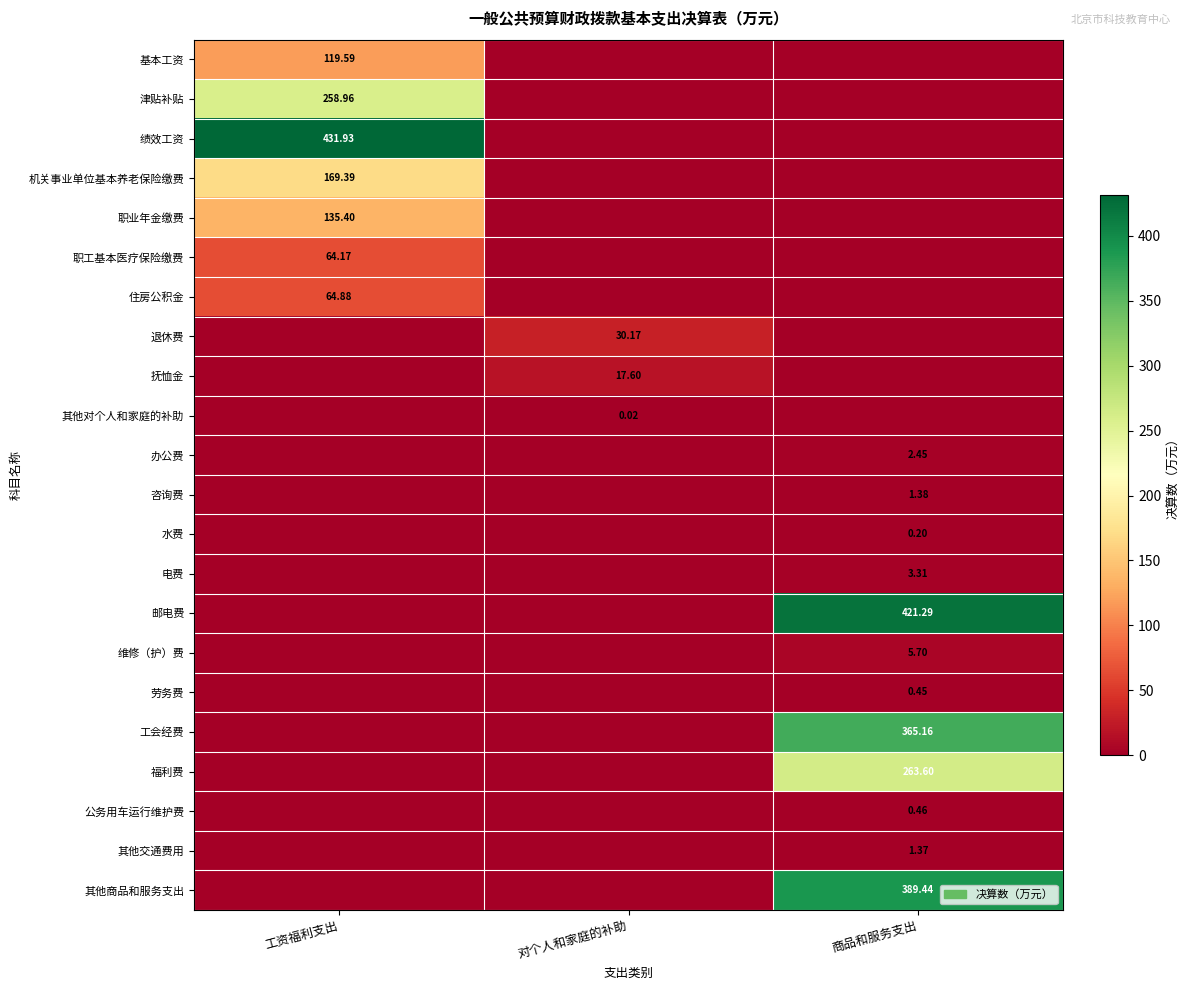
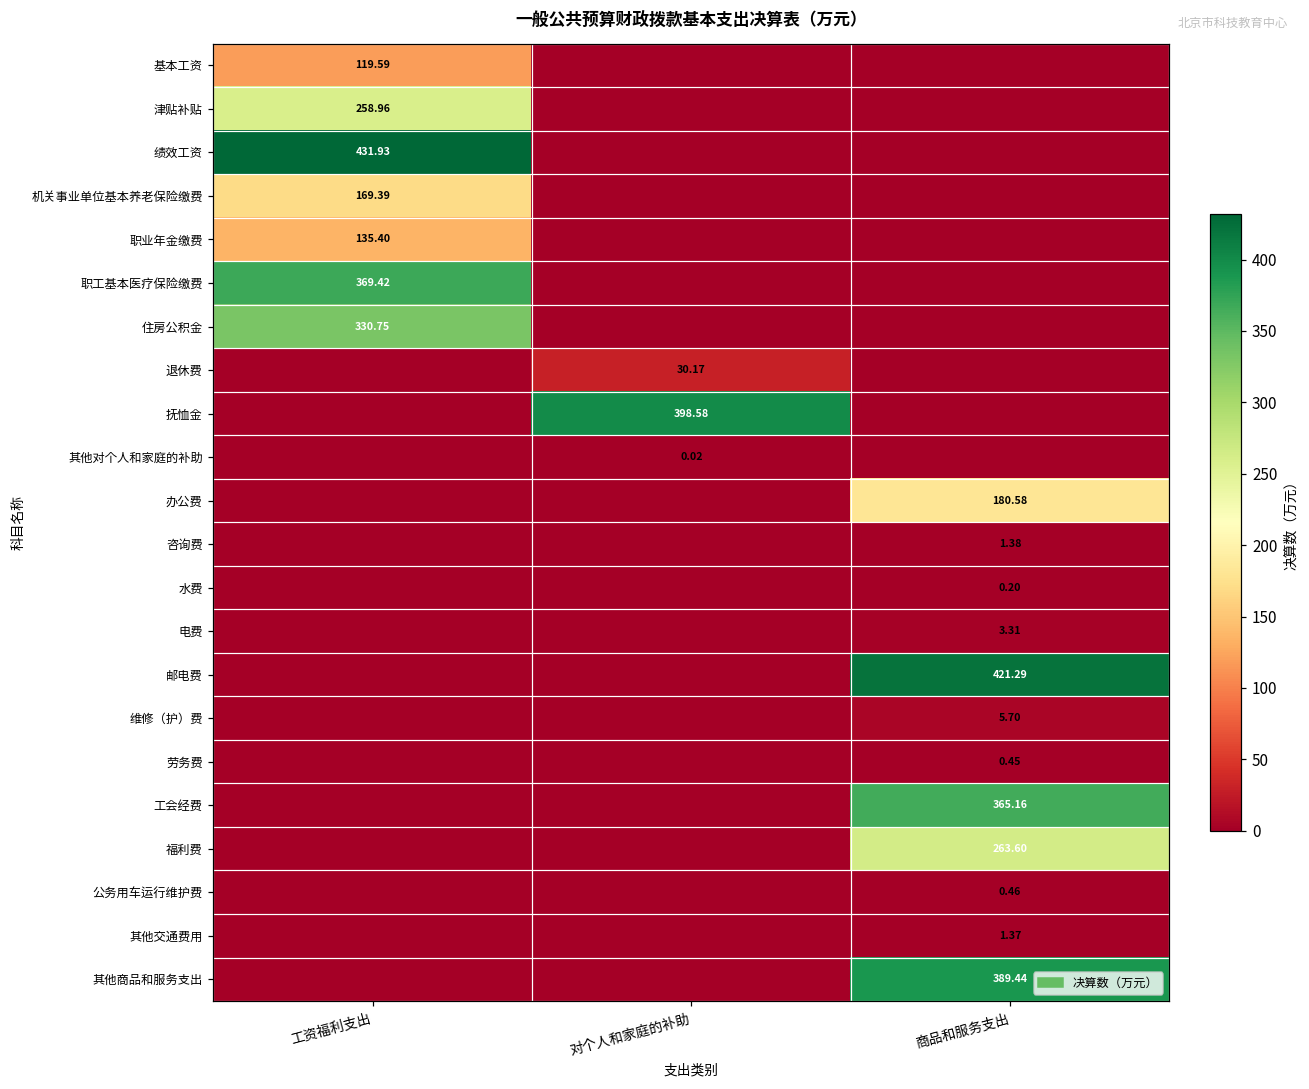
职工基本医疗保险缴费, 工资福利支出: 64.17 -> 369.42
住房公积金, 工资福利支出: 64.88 -> 330.75
抚恤金, 对个人和家庭的补助: 17.60 -> 398.58
办公费, 商品和服务支出: 2.45 -> 180.58
